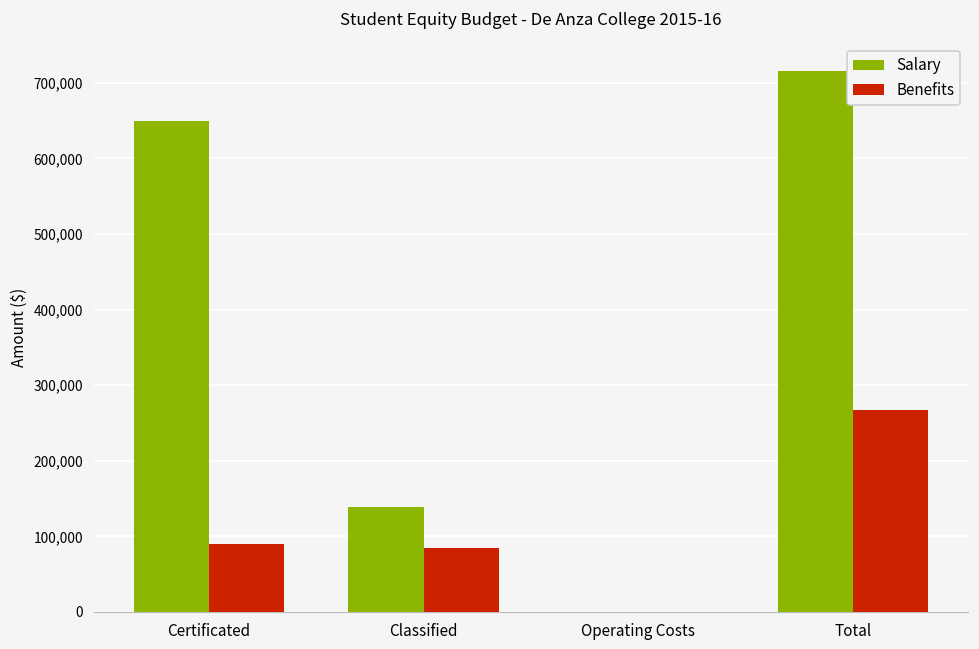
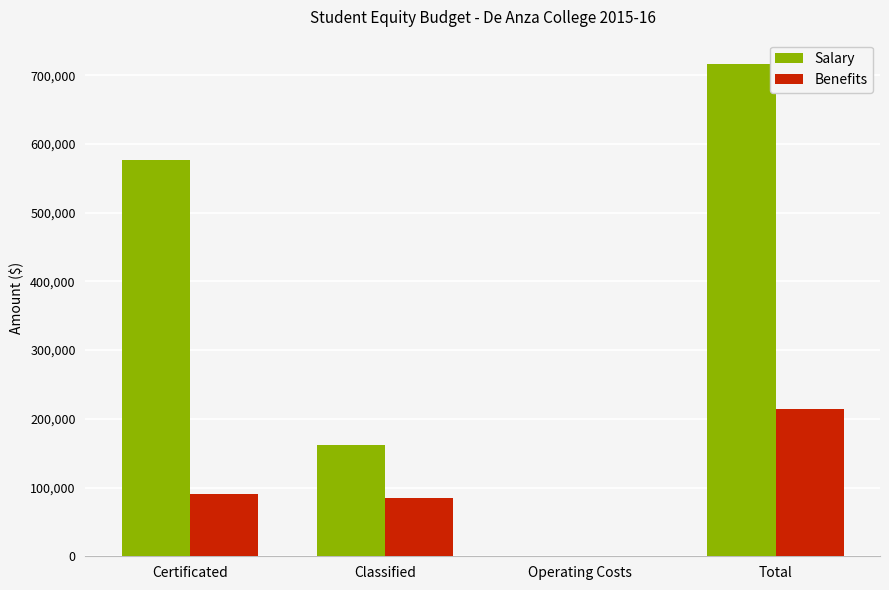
Salary, Certificated: 650,000 -> 580,000
Salary, Classified: 140,000 -> 160,000
Benefits, Total: 270,000 -> 210,000
